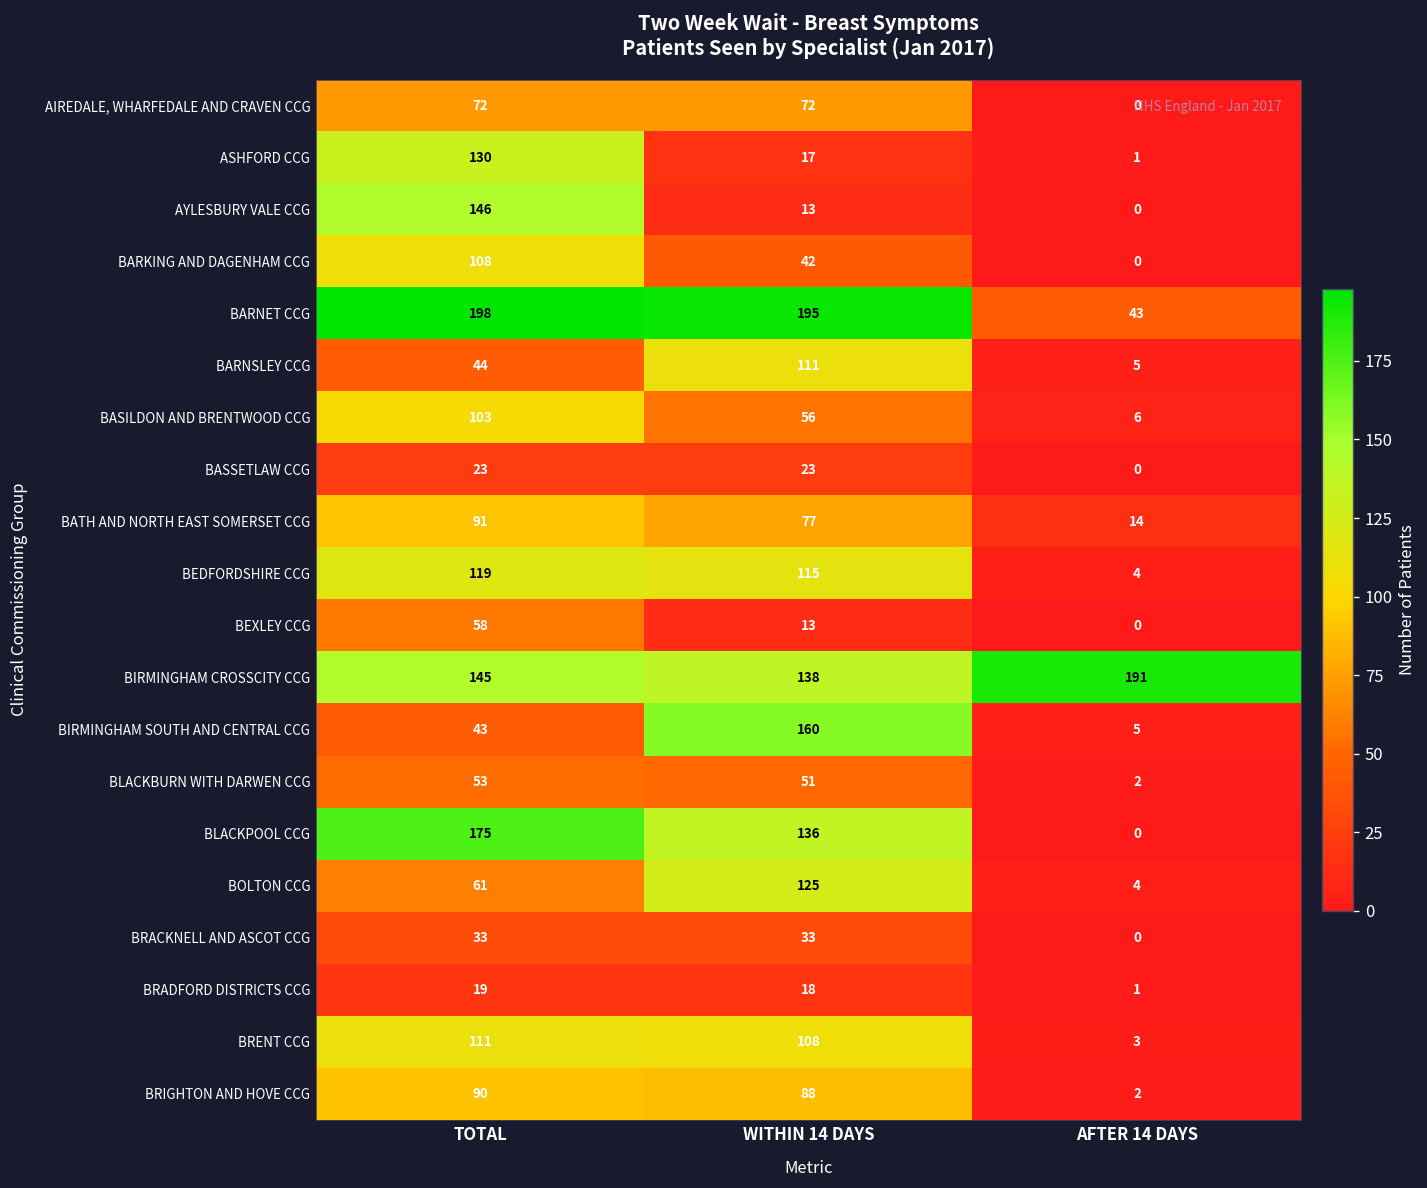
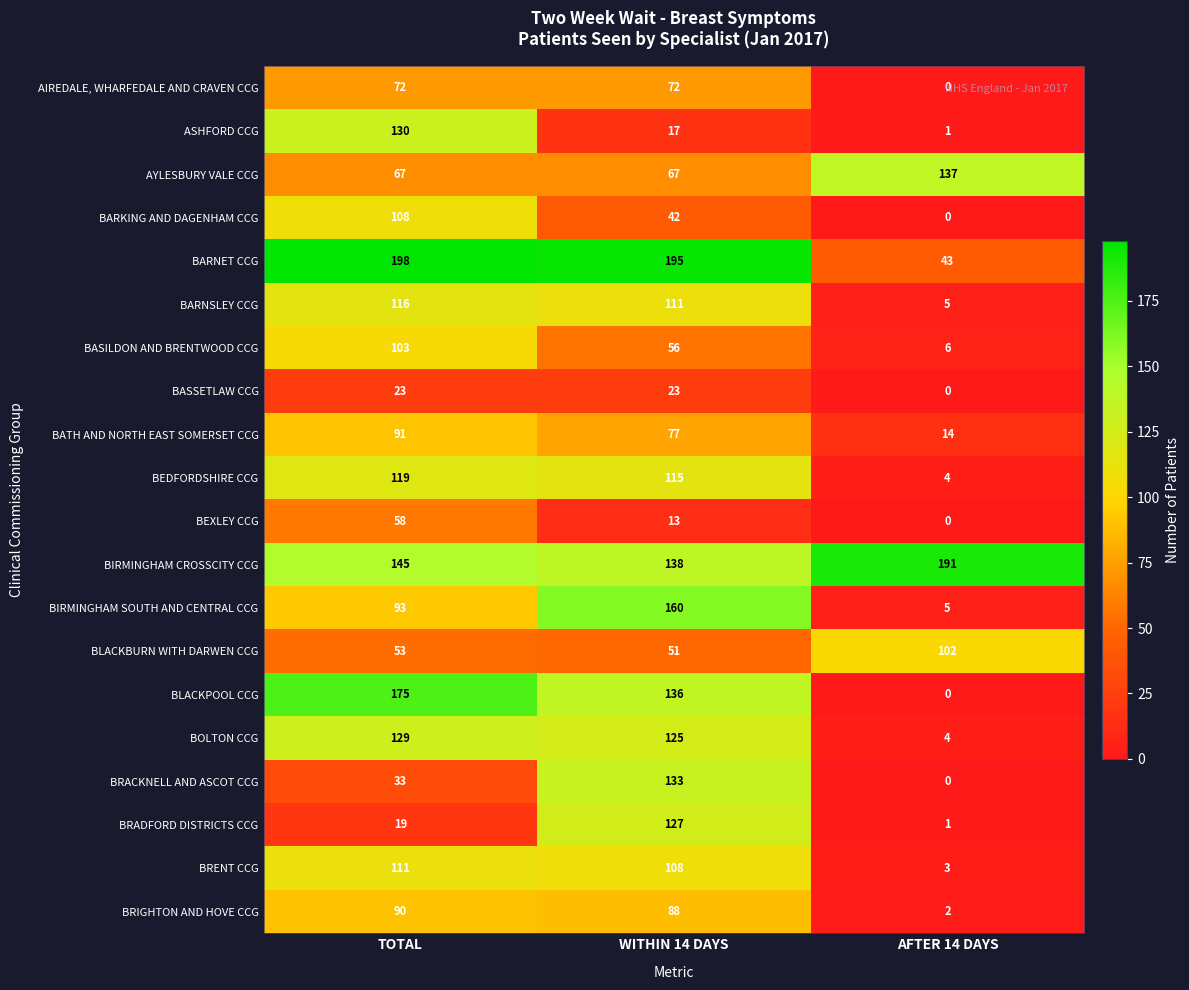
AYLESBURY VALE CCG, TOTAL: 146 -> 67
AYLESBURY VALE CCG, WITHIN 14 DAYS: 13 -> 67
AYLESBURY VALE CCG, AFTER 14 DAYS: 0 -> 137
BARNSLEY CCG, TOTAL: 44 -> 116
BIRMINGHAM SOUTH AND CENTRAL CCG, TOTAL: 43 -> 93
BLACKBURN WITH DARWEN CCG, AFTER 14 DAYS: 2 -> 102
BOLTON CCG, TOTAL: 61 -> 129
BRACKNELL AND ASCOT CCG, WITHIN 14 DAYS: 33 -> 133
BRADFORD DISTRICTS CCG, WITHIN 14 DAYS: 18 -> 127
